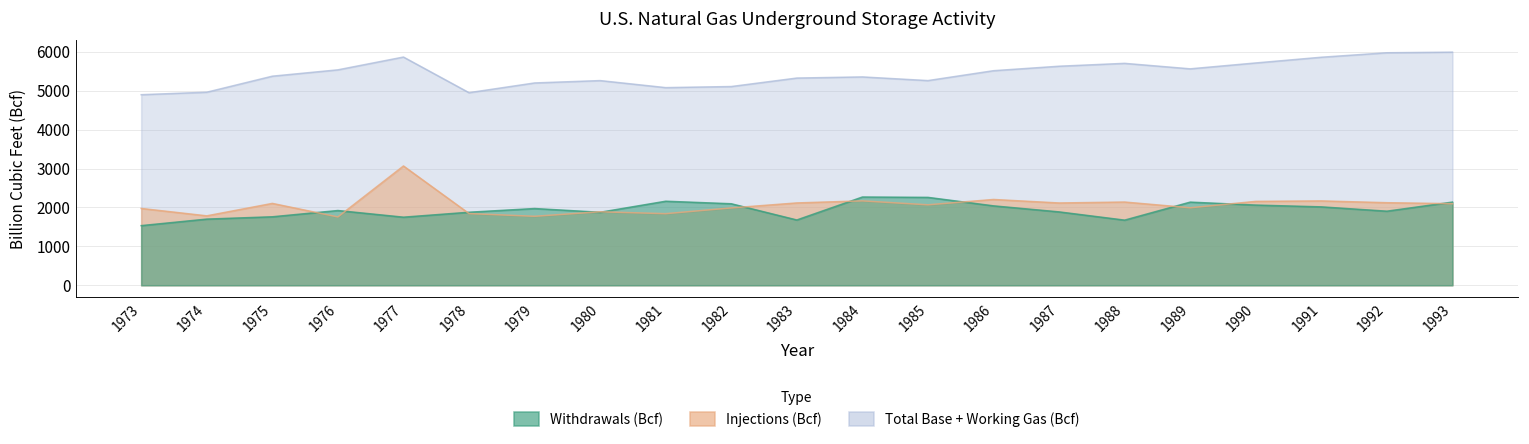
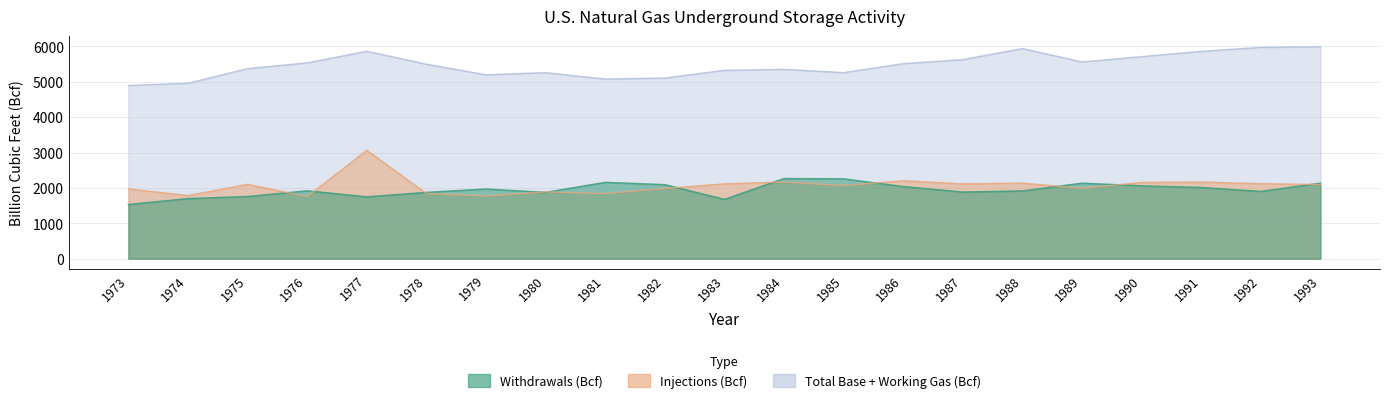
Total Base + Working Gas (Bcf), 1978: 5000 -> 5500
Total Base + Working Gas (Bcf), 1988: 5700 -> 5900
Withdrawals (Bcf), 1988: 1700 -> 1900
